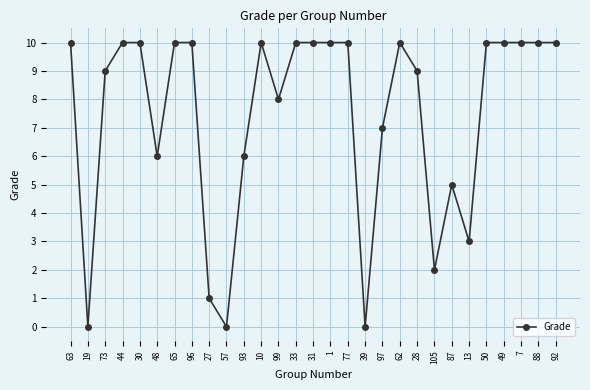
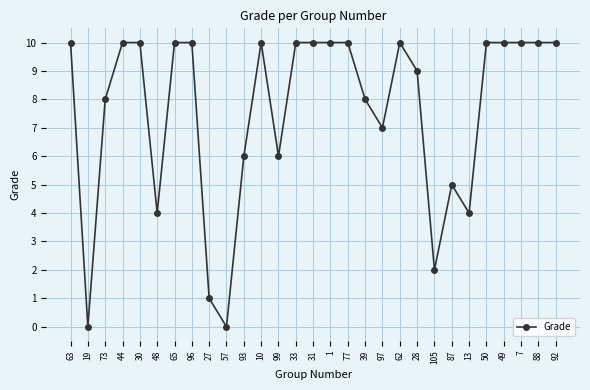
73: 9 -> 8
48: 6 -> 4
99: 8 -> 6
39: 0 -> 8
13: 3 -> 4
